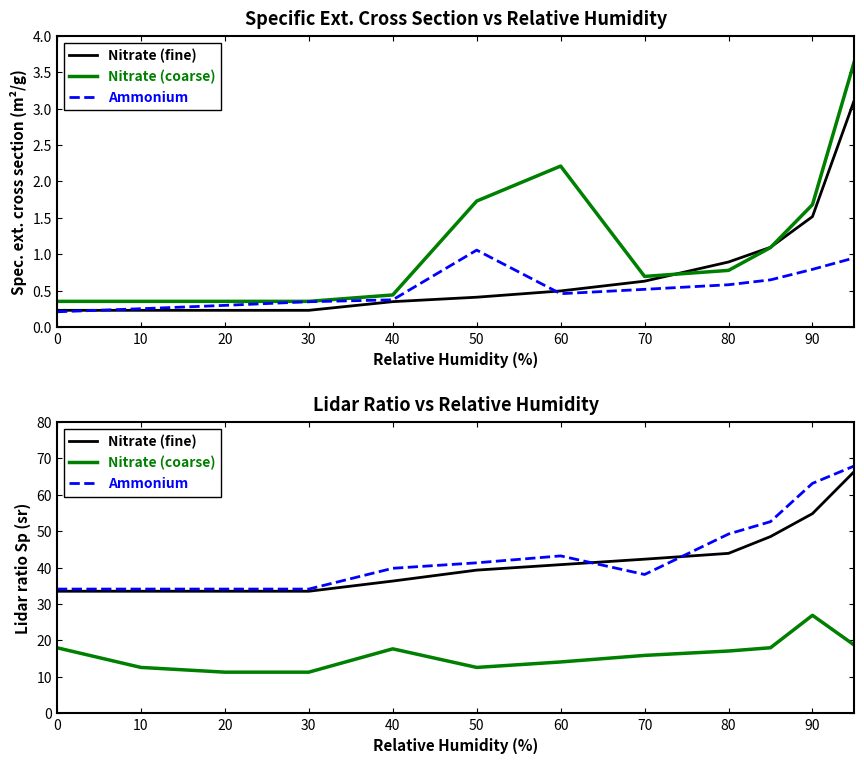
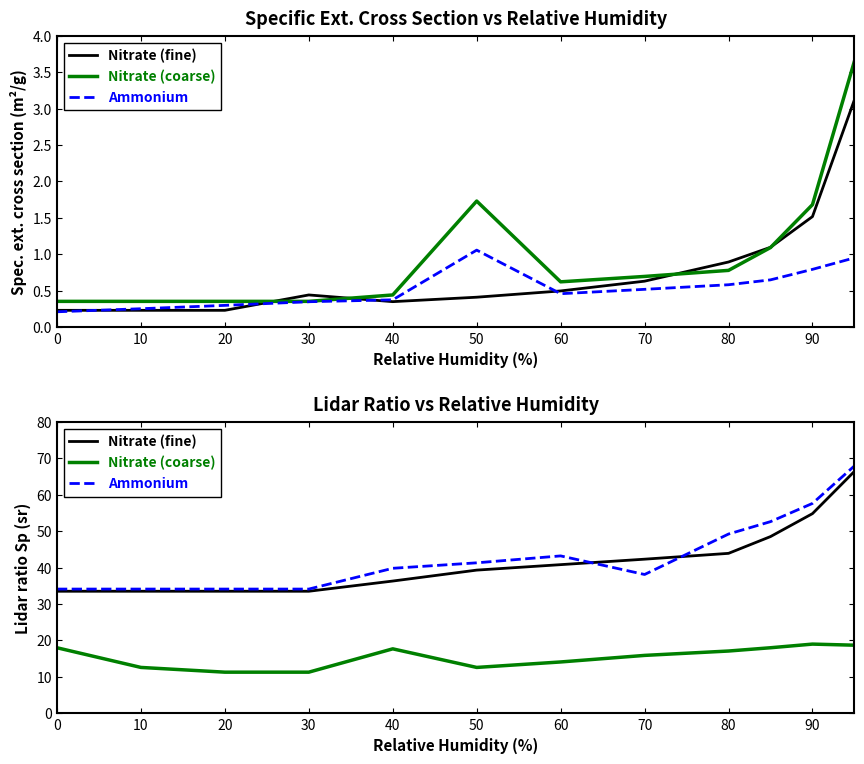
Specific Ext. Cross Section vs Relative Humidity, Nitrate (fine), 30: 0.2 -> 0.4
Specific Ext. Cross Section vs Relative Humidity, Nitrate (coarse), 60: 2.2 -> 0.6
Lidar Ratio vs Relative Humidity, Nitrate (coarse), 90: 27 -> 19
Lidar Ratio vs Relative Humidity, Ammonium, 90: 63 -> 58
